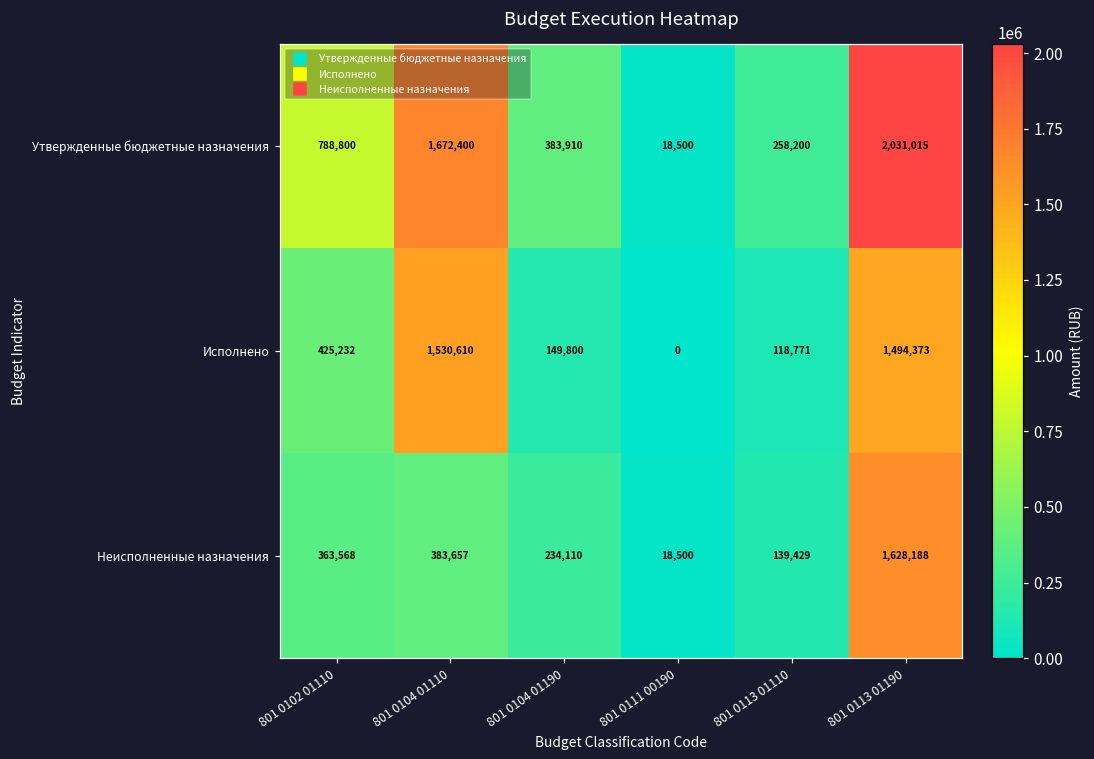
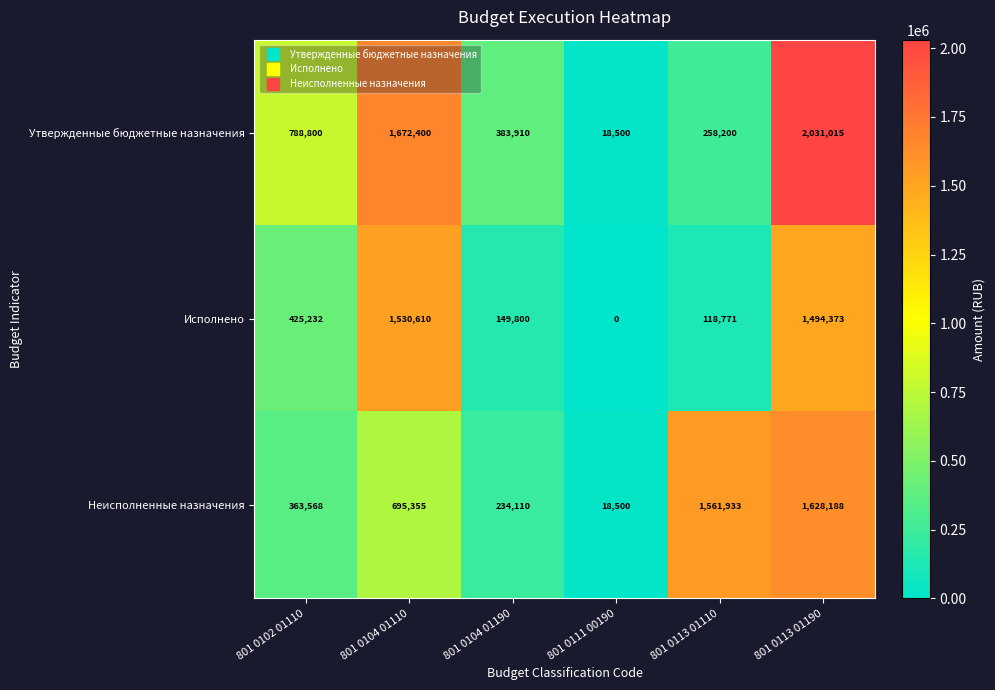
Неисполненные назначения, 801 0104 01110: 383,657 -> 695,355
Неисполненные назначения, 801 0113 01110: 139,429 -> 1,561,933
